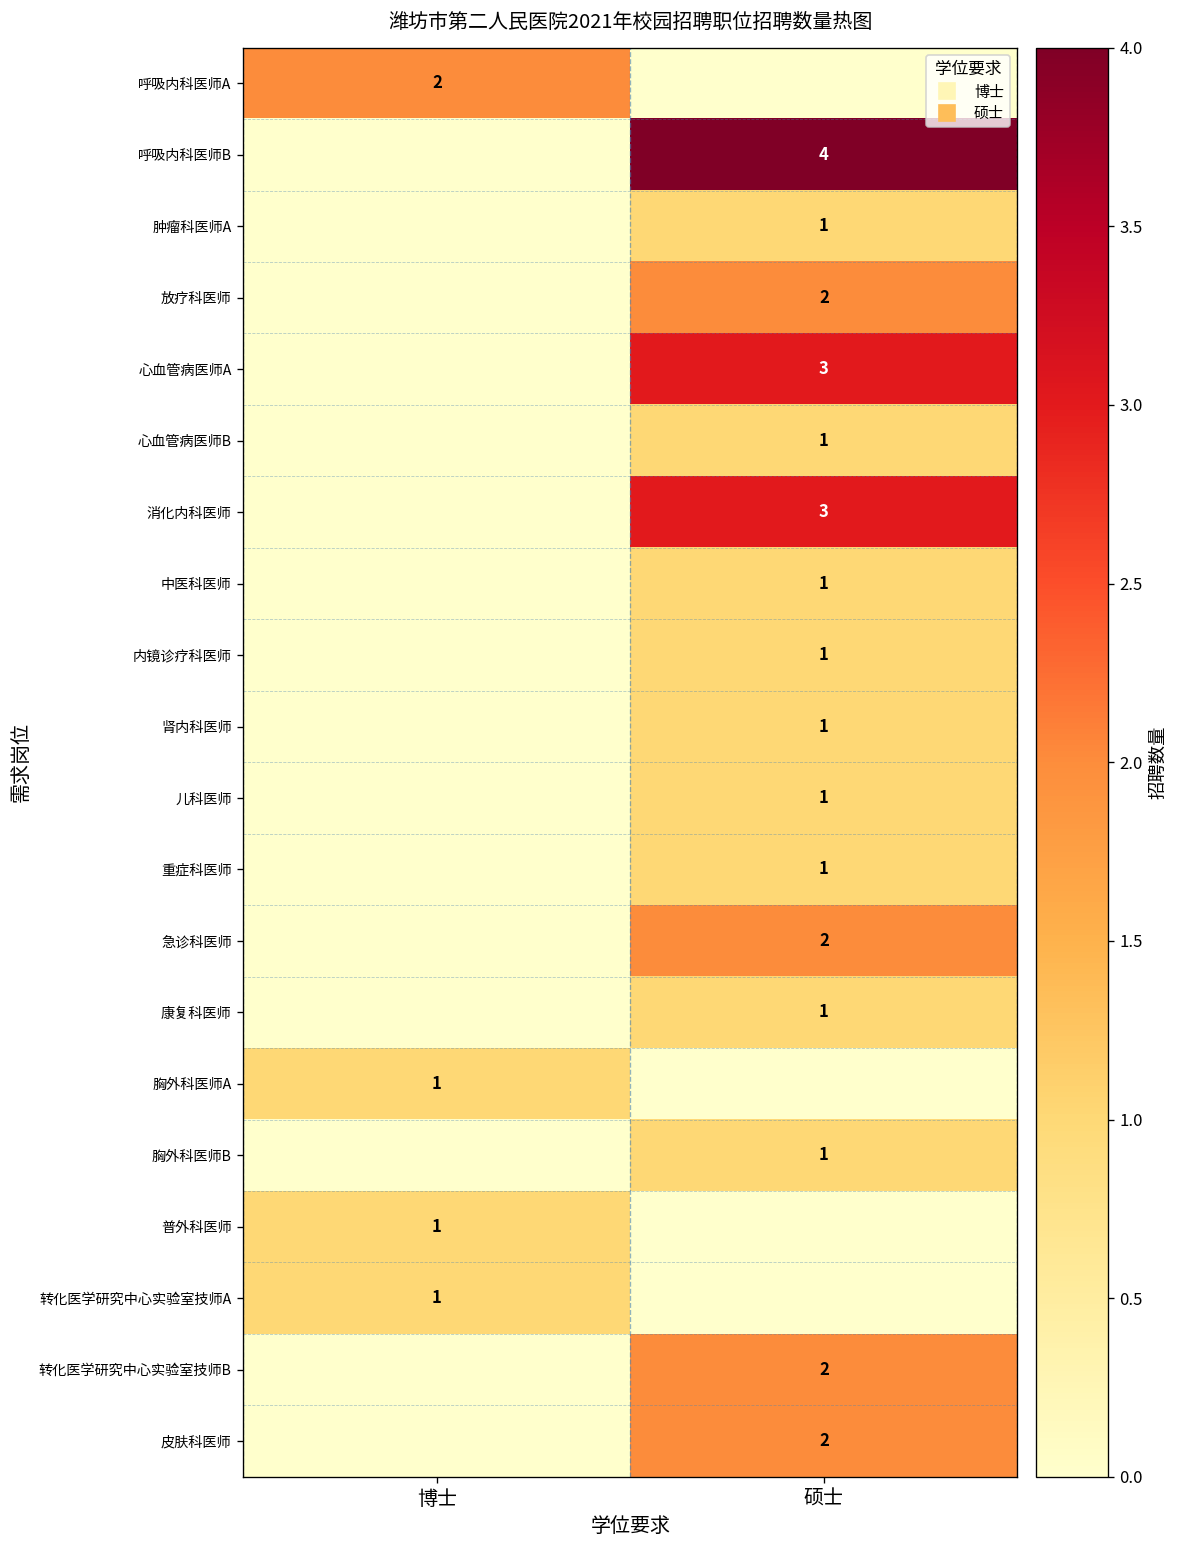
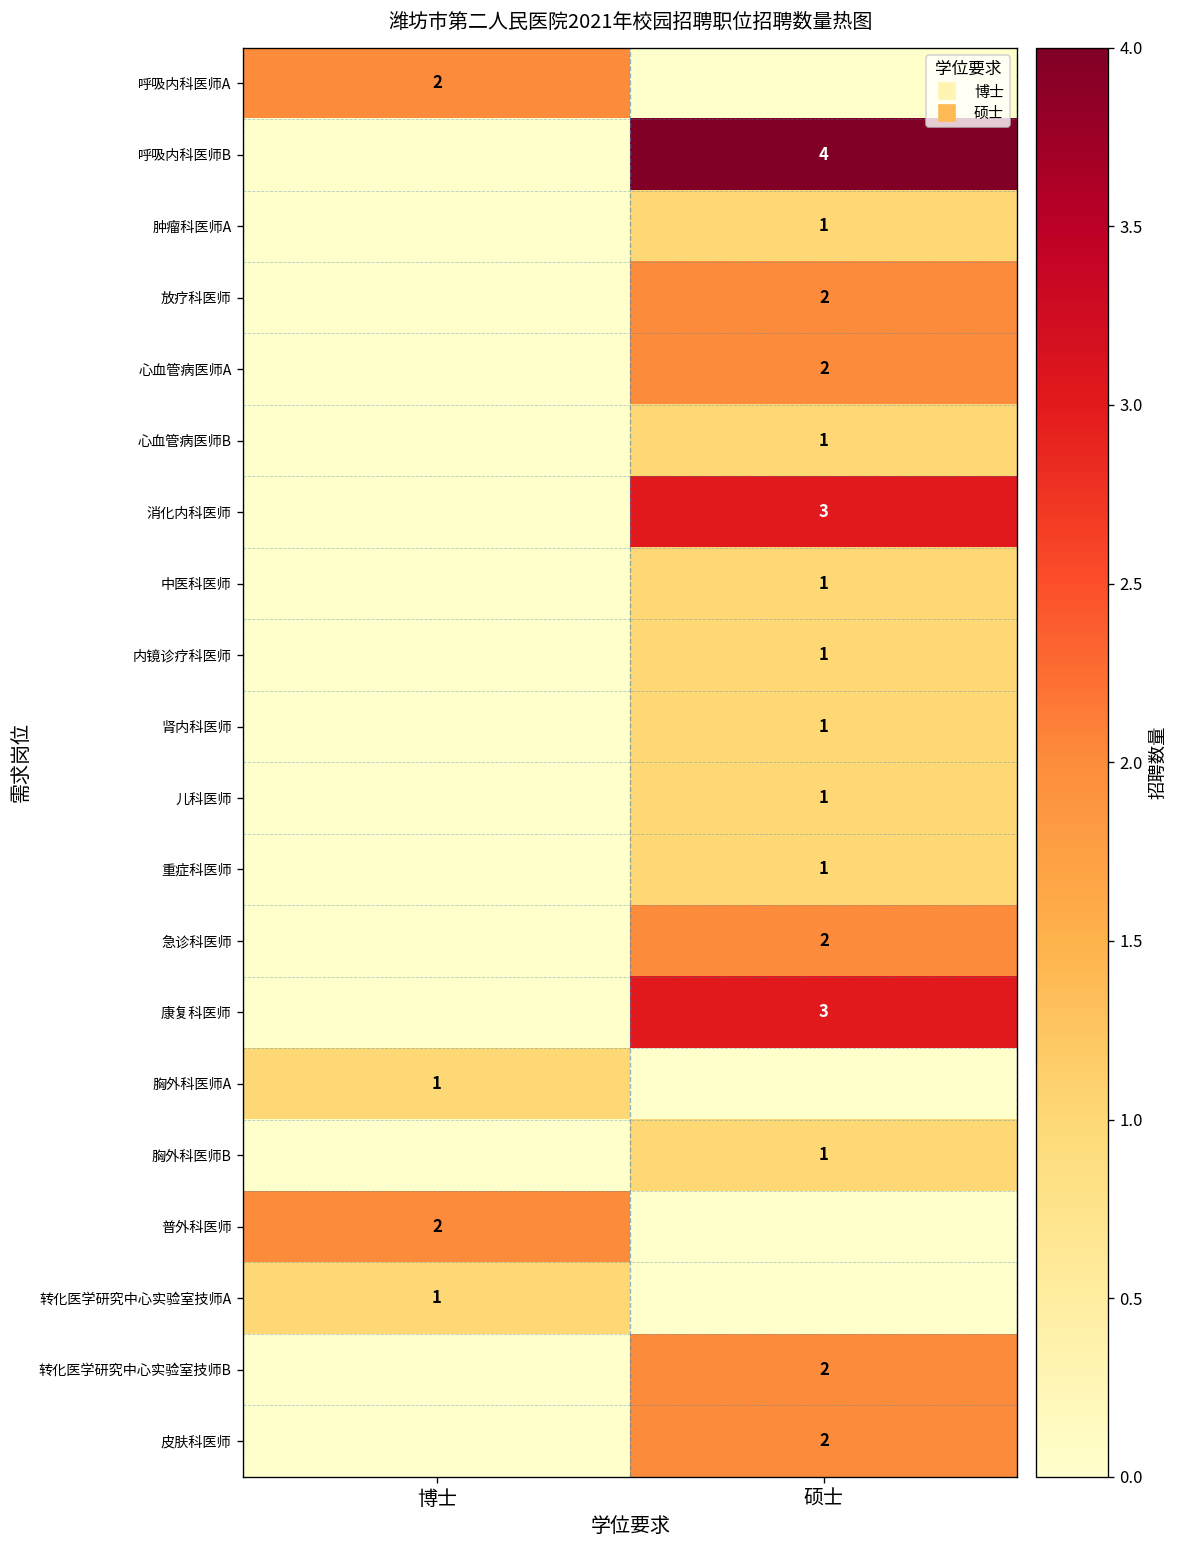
心血管病医师A, 硕士: 3 -> 2
康复科医师, 硕士: 1 -> 3
普外科医师, 博士: 1 -> 2
